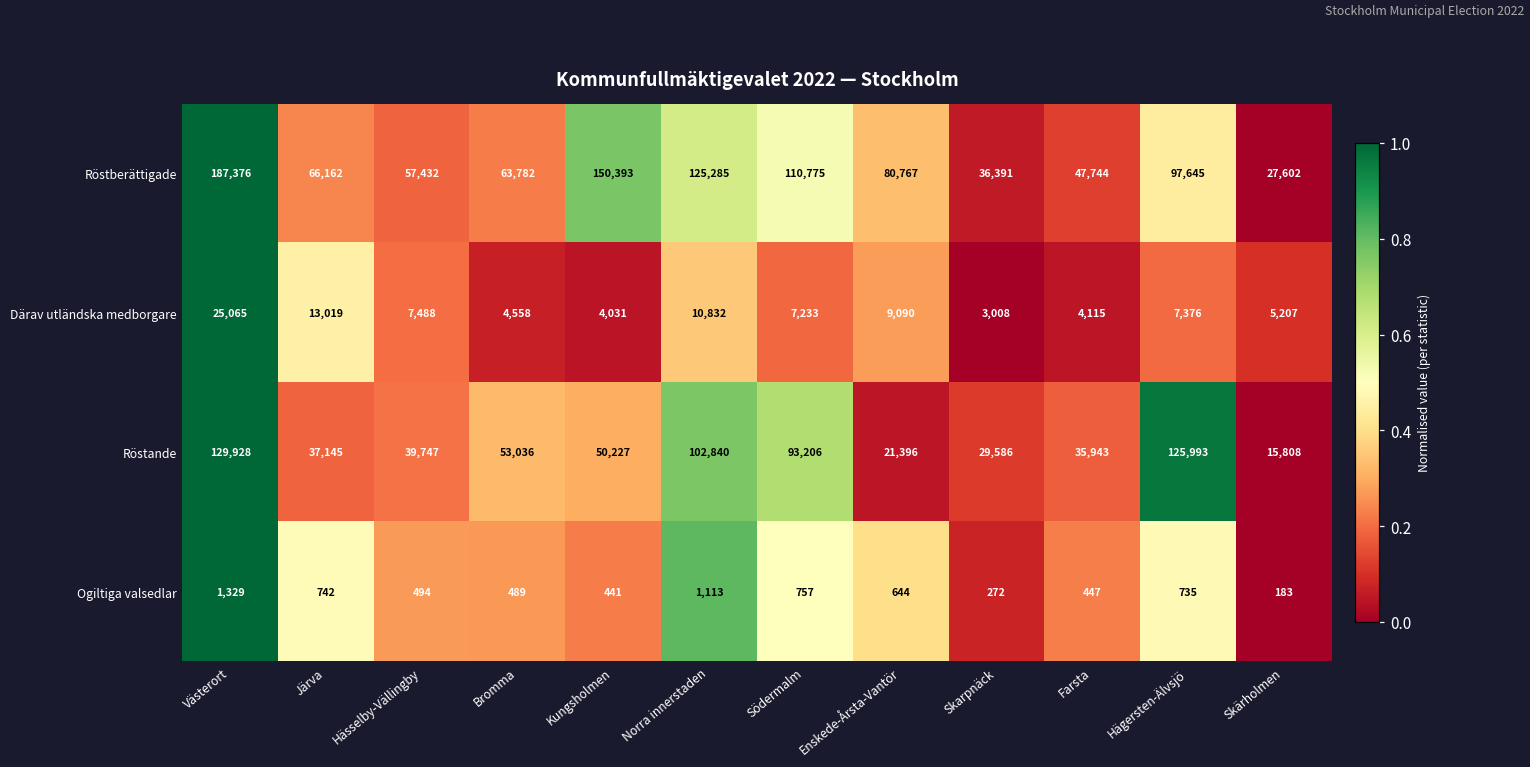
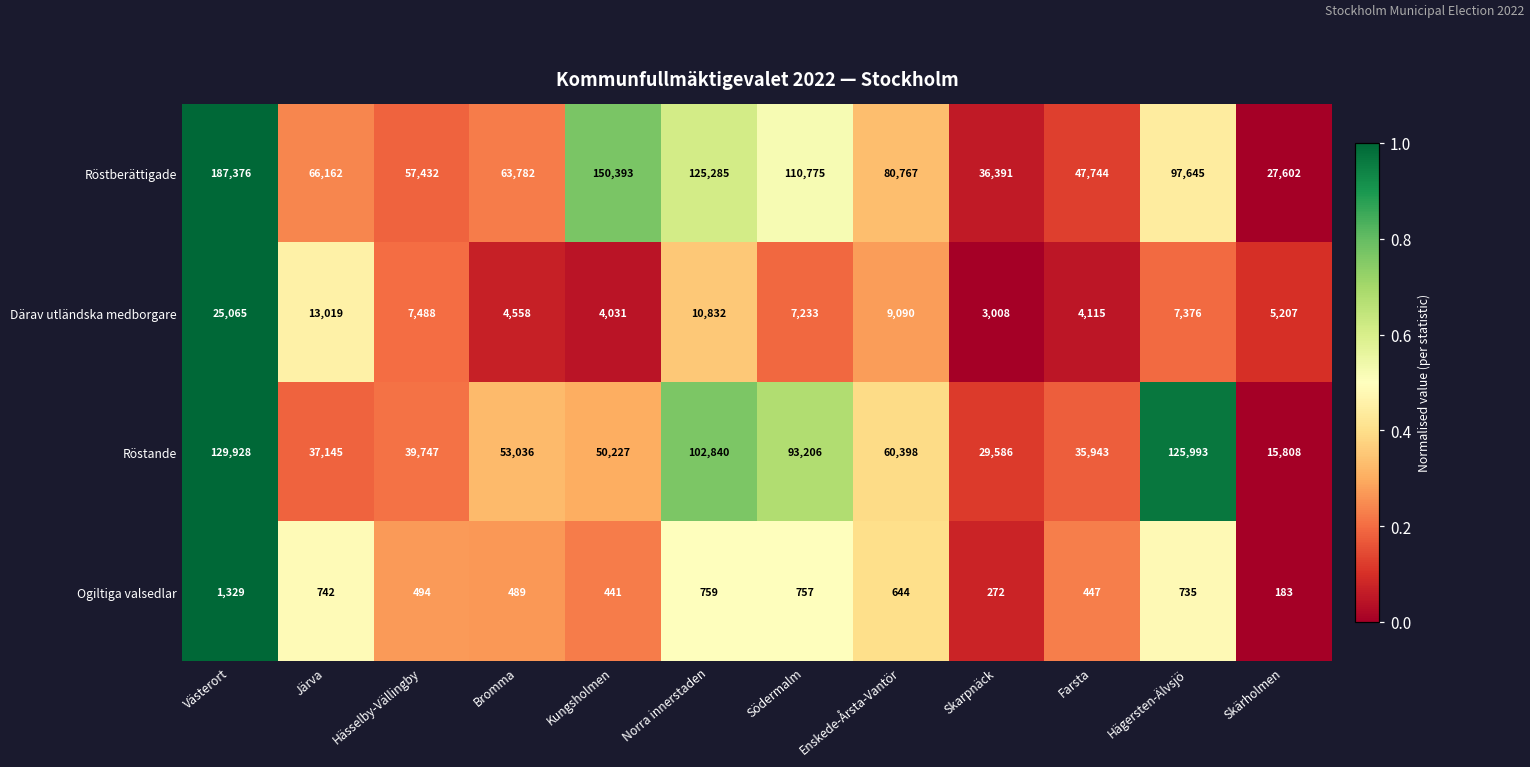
Röstande, Enskede-Årsta-Vantör: 21,396 -> 60,398
Ogiltiga valsedlar, Norra innerstaden: 1,113 -> 759
